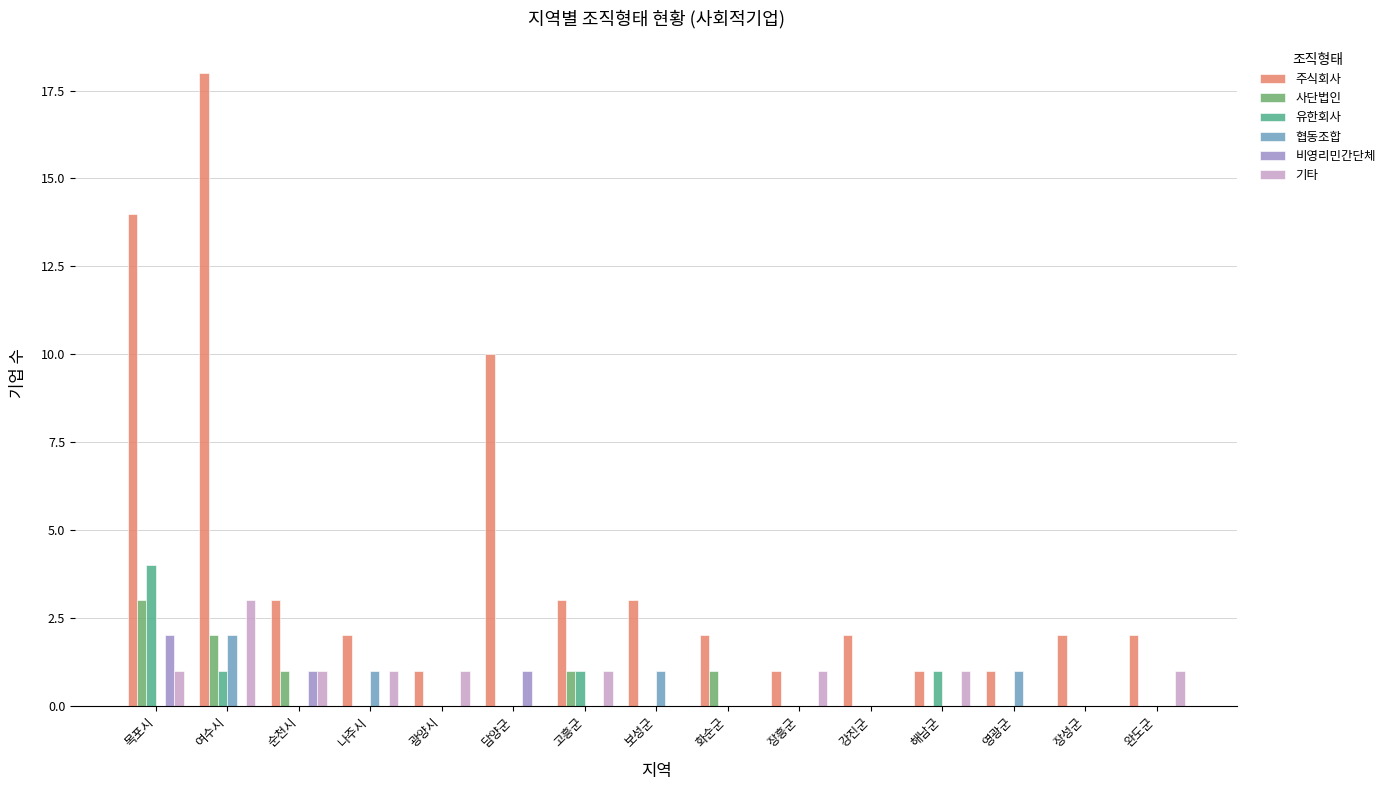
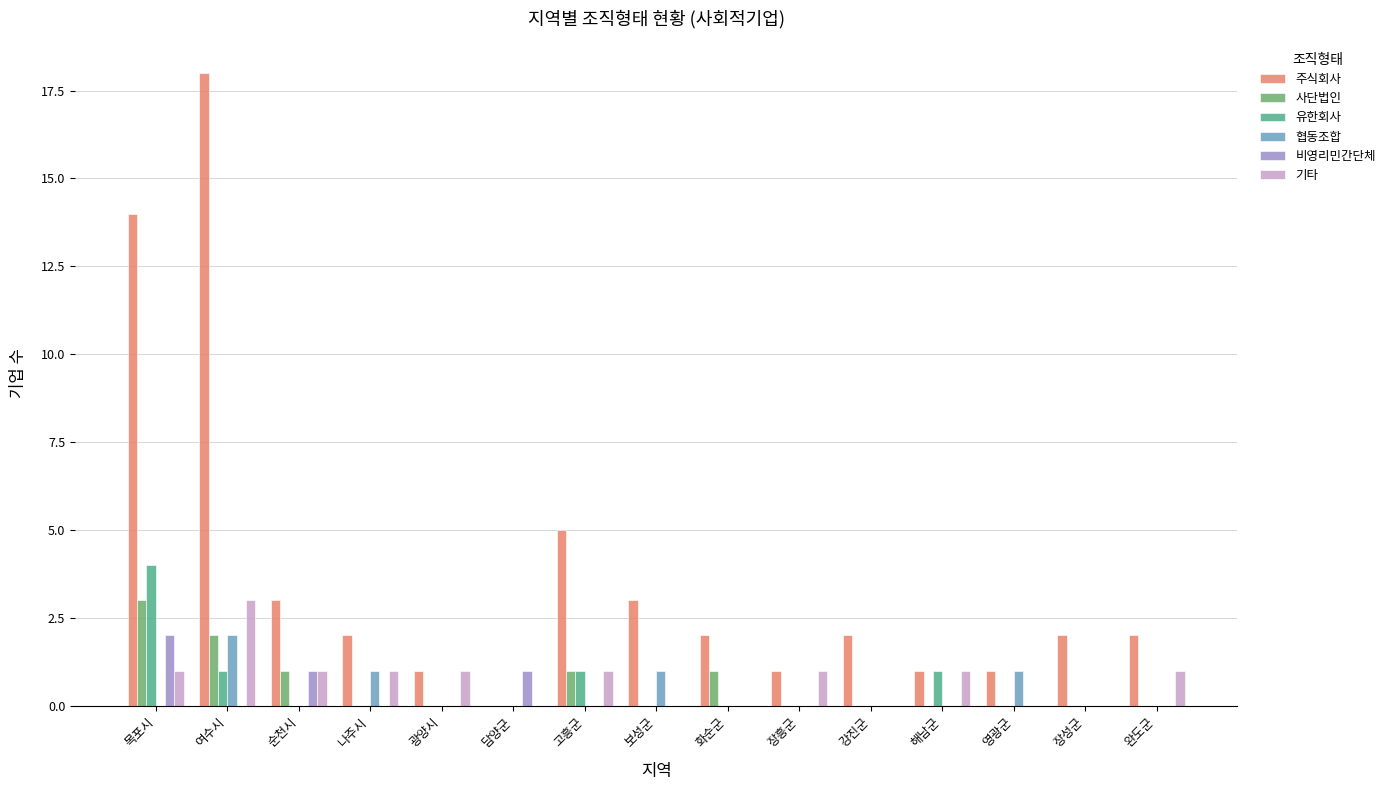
주식회사, 담양군: 10 -> 0
주식회사, 고흥군: 3 -> 5
